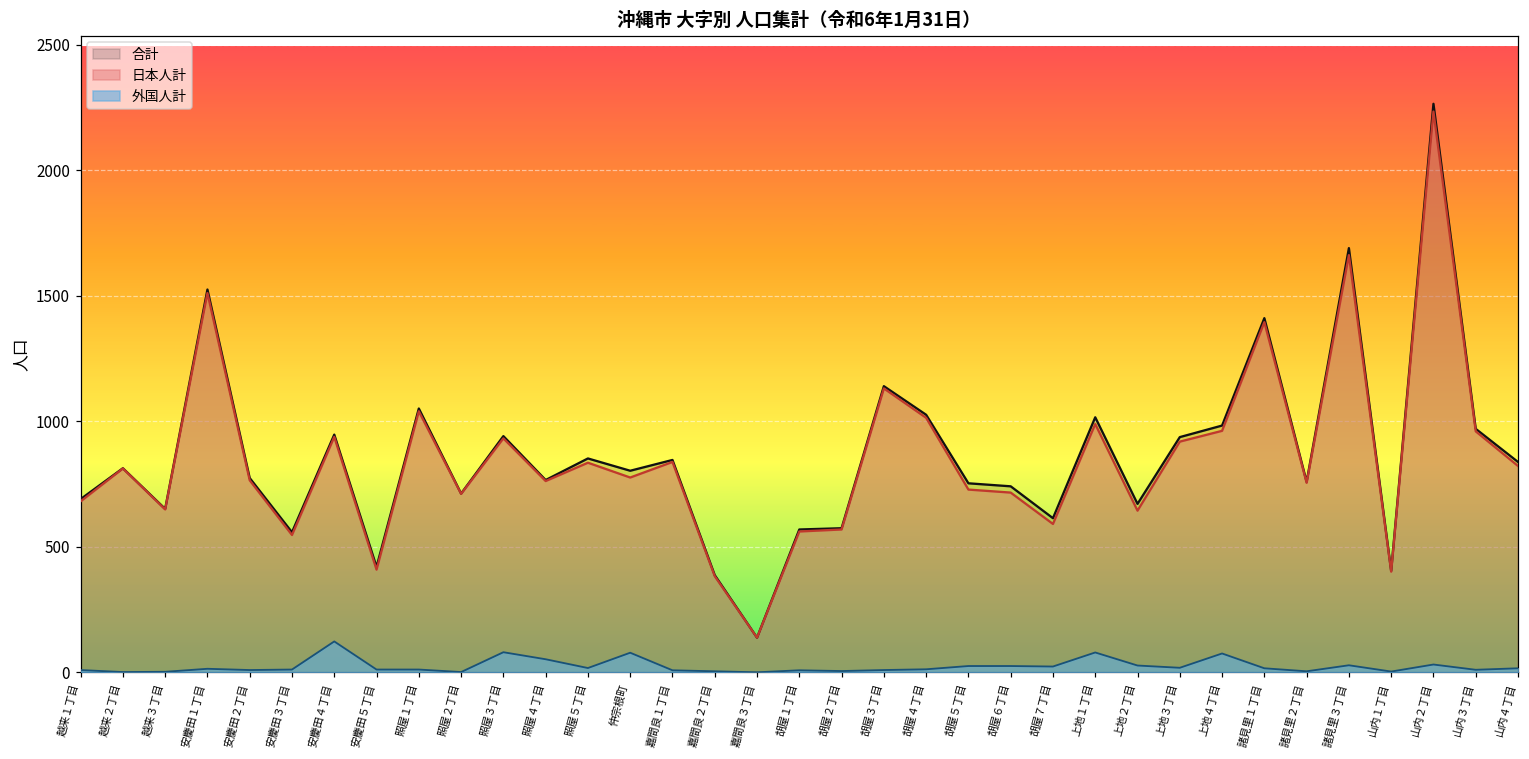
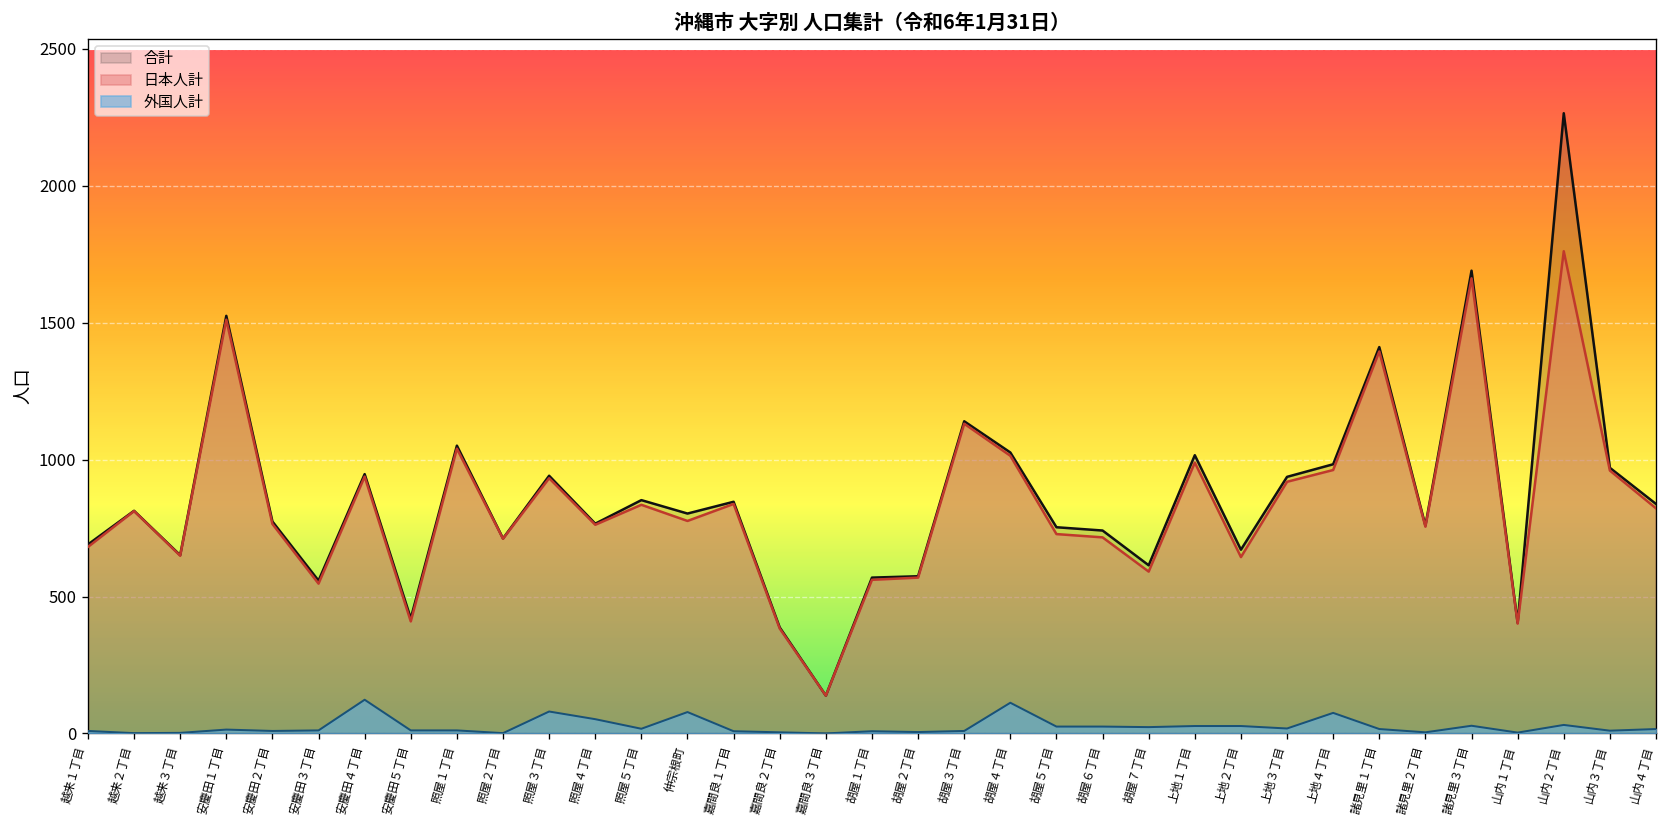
外国人計, 胡屋４丁目: 10 -> 110
外国人計, 上地１丁目: 80 -> 30
日本人計, 山内２丁目: 2230 -> 1760
